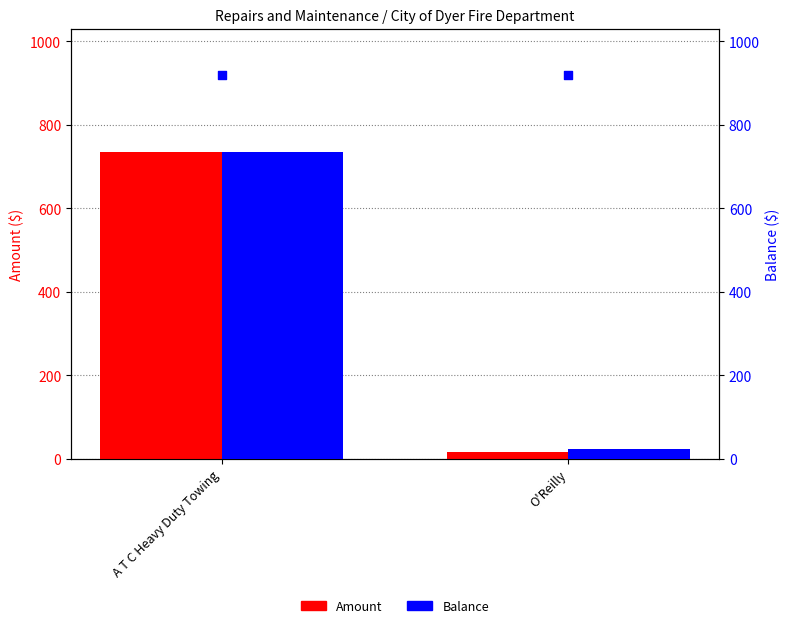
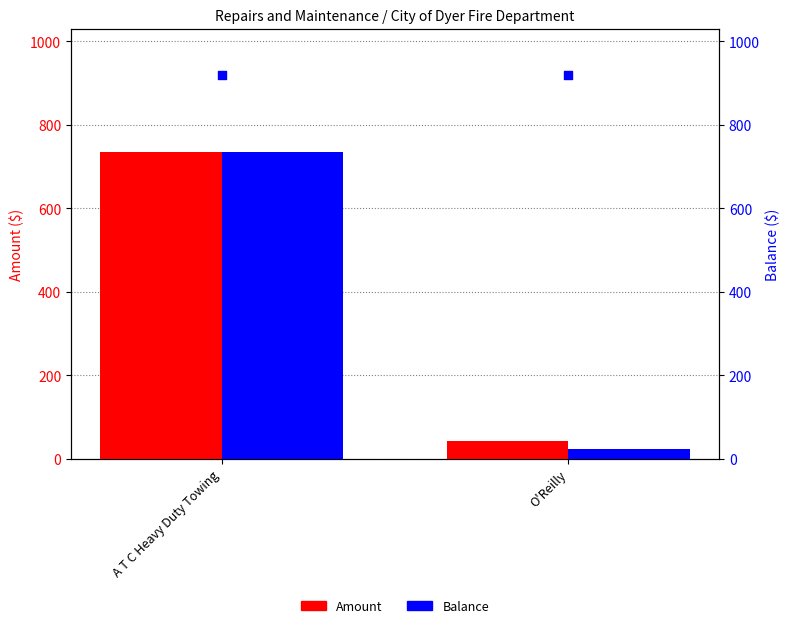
Amount, O'Reilly: 20 -> 40
